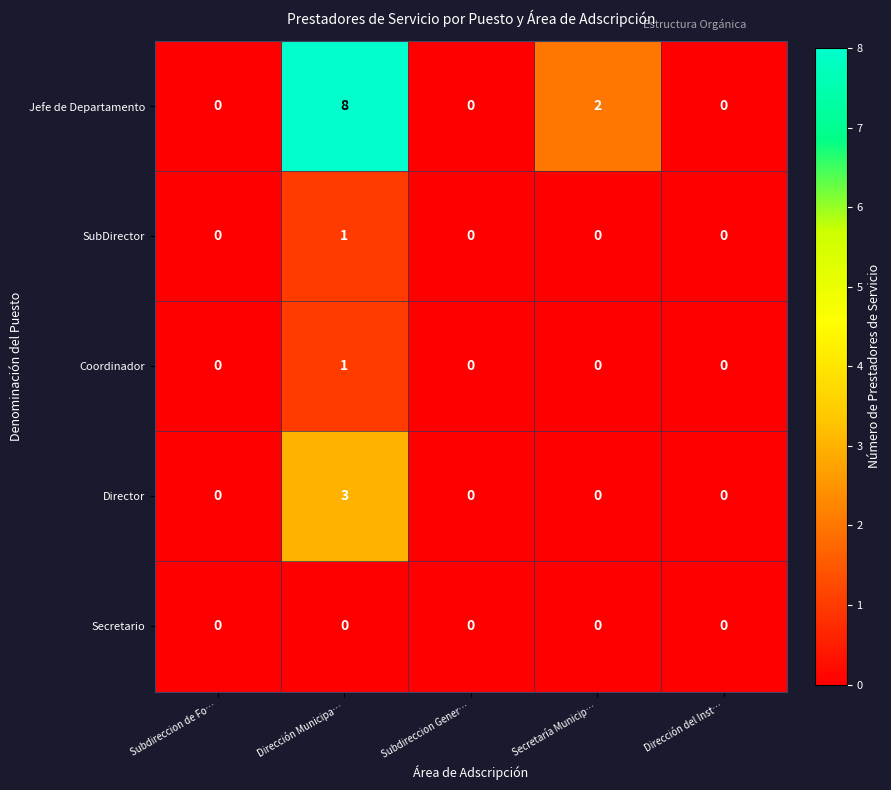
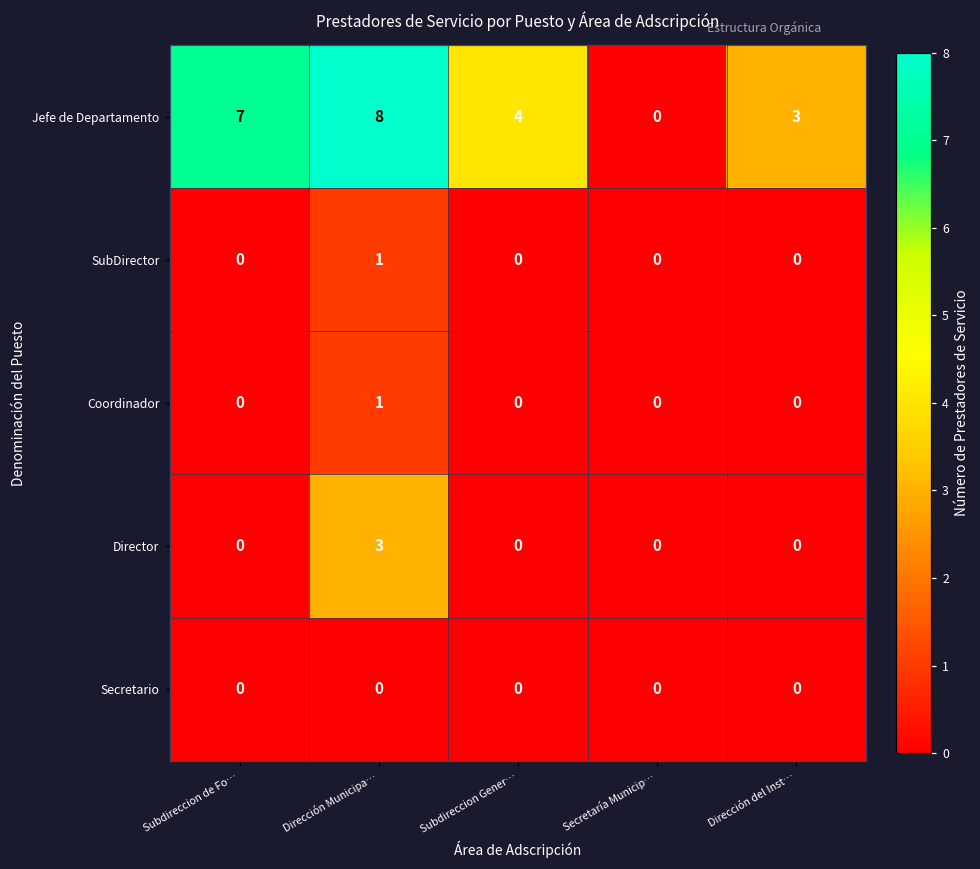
Jefe de Departamento, Subdireccion de Fo…: 0 -> 7
Jefe de Departamento, Subdireccion Gener…: 0 -> 4
Jefe de Departamento, Secretaría Municip…: 2 -> 0
Jefe de Departamento, Dirección del Inst…: 0 -> 3
